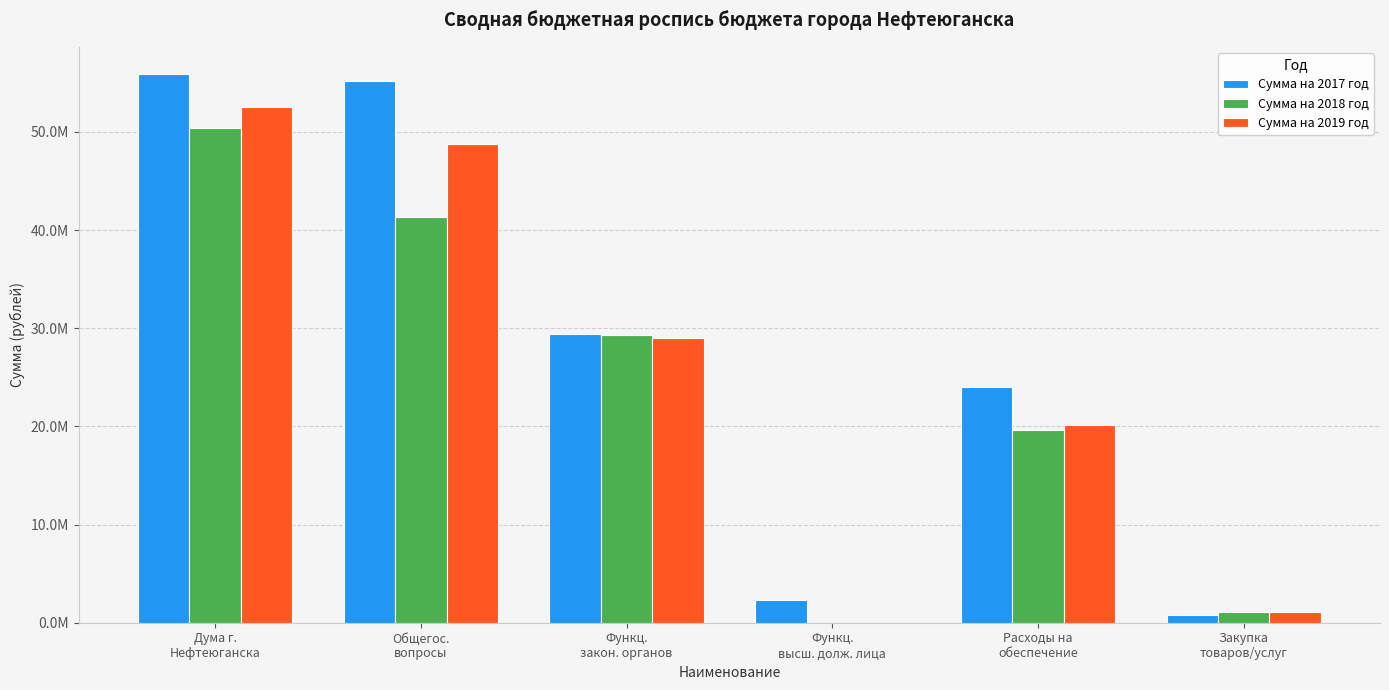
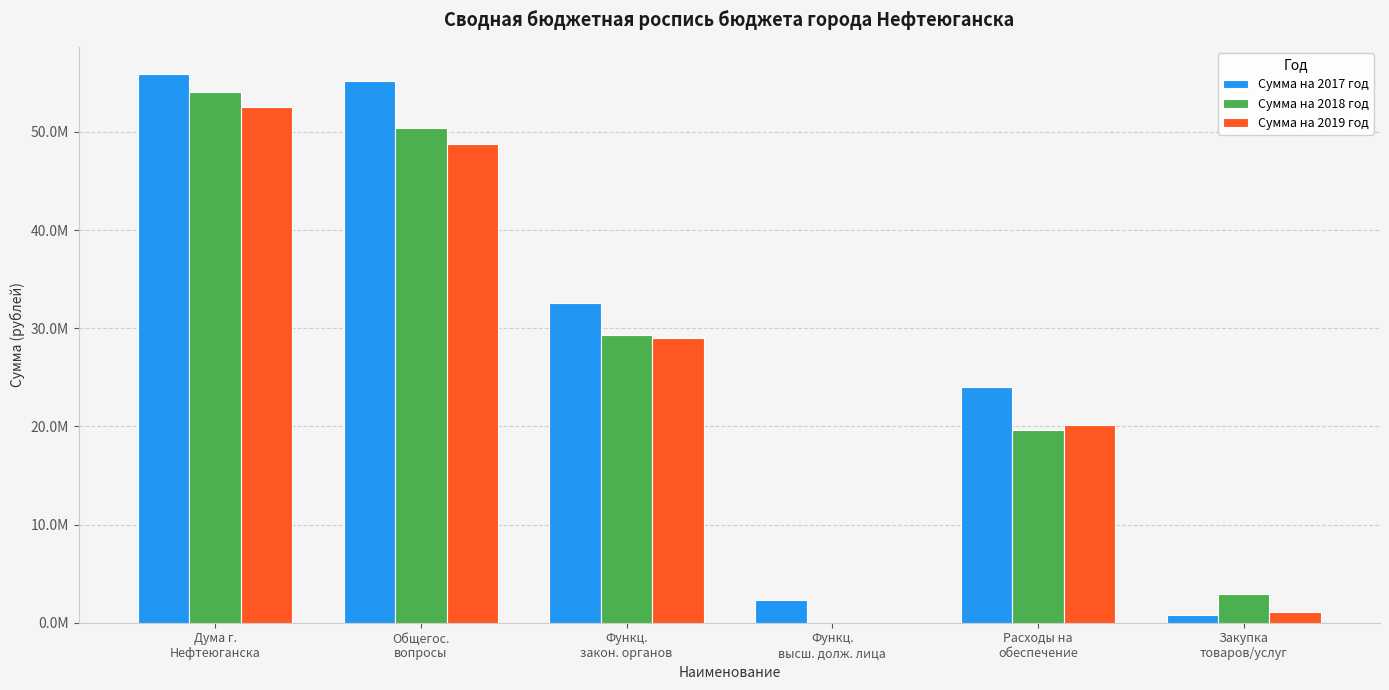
Сумма на 2018 год, Дума г. Нефтеюганска: 50000000 -> 54000000
Сумма на 2018 год, Общегос. вопросы: 41000000 -> 50000000
Сумма на 2017 год, Функц. закон. органов: 29000000 -> 33000000
Сумма на 2018 год, Закупка товаров/услуг: 1000000 -> 3000000
